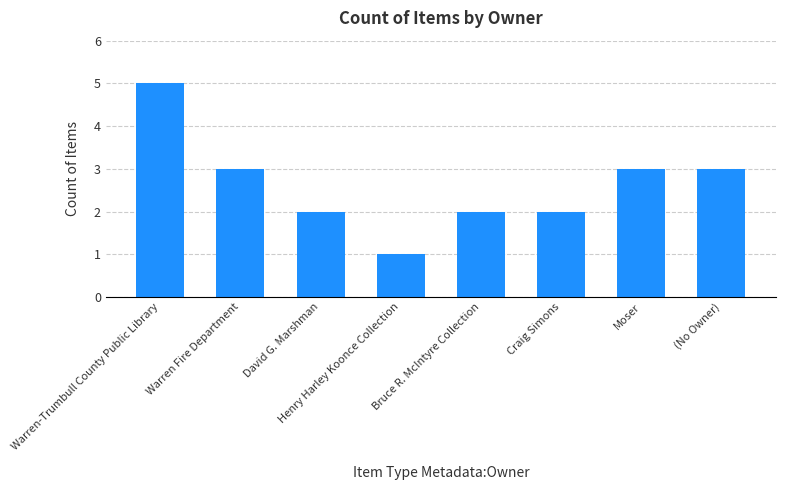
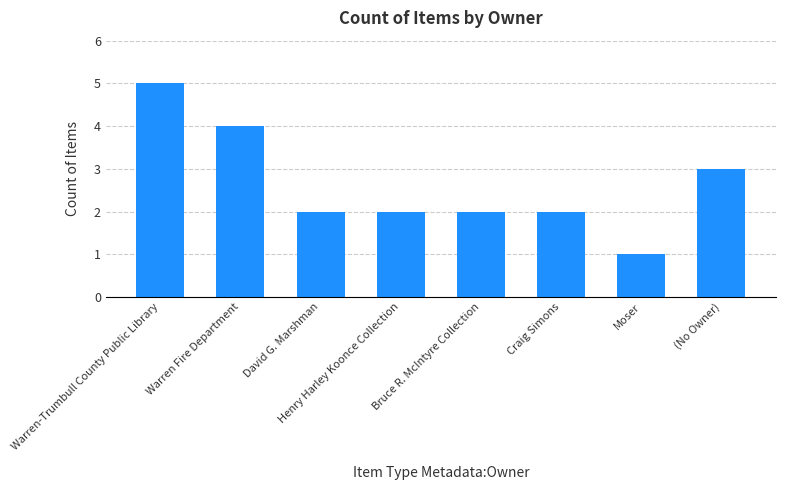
Warren Fire Department: 3 -> 4
Henry Harley Koonce Collection: 1 -> 2
Moser: 3 -> 1
